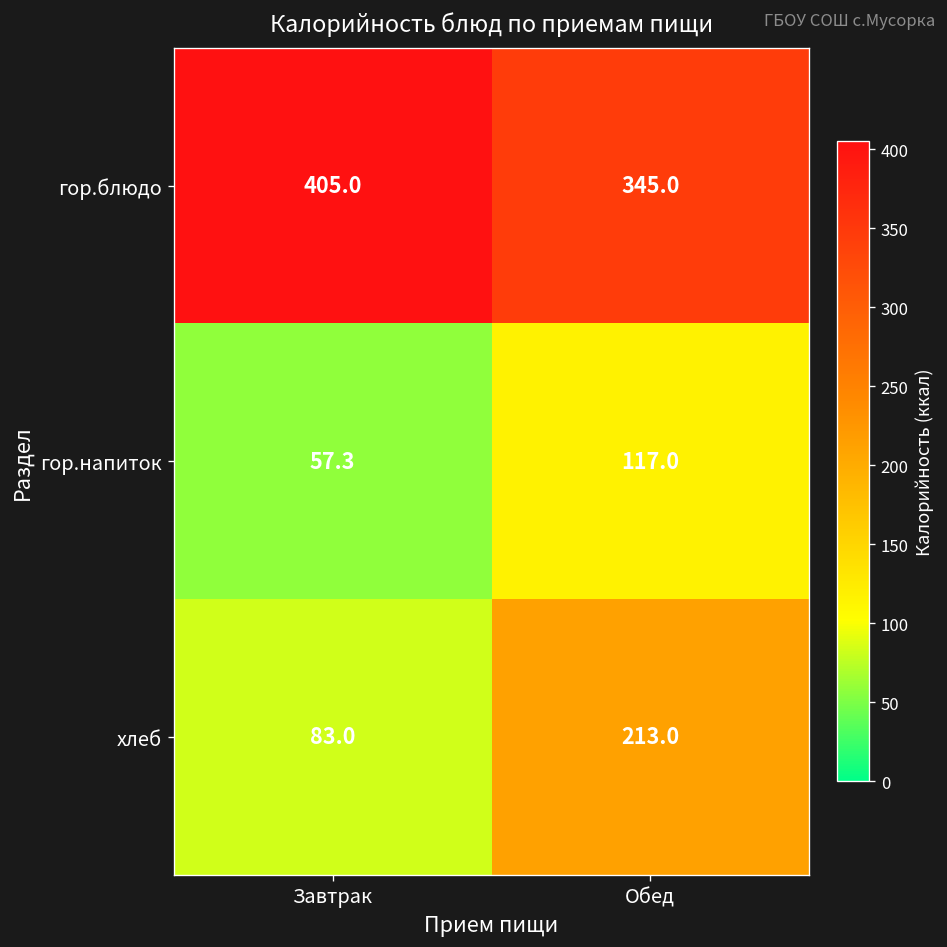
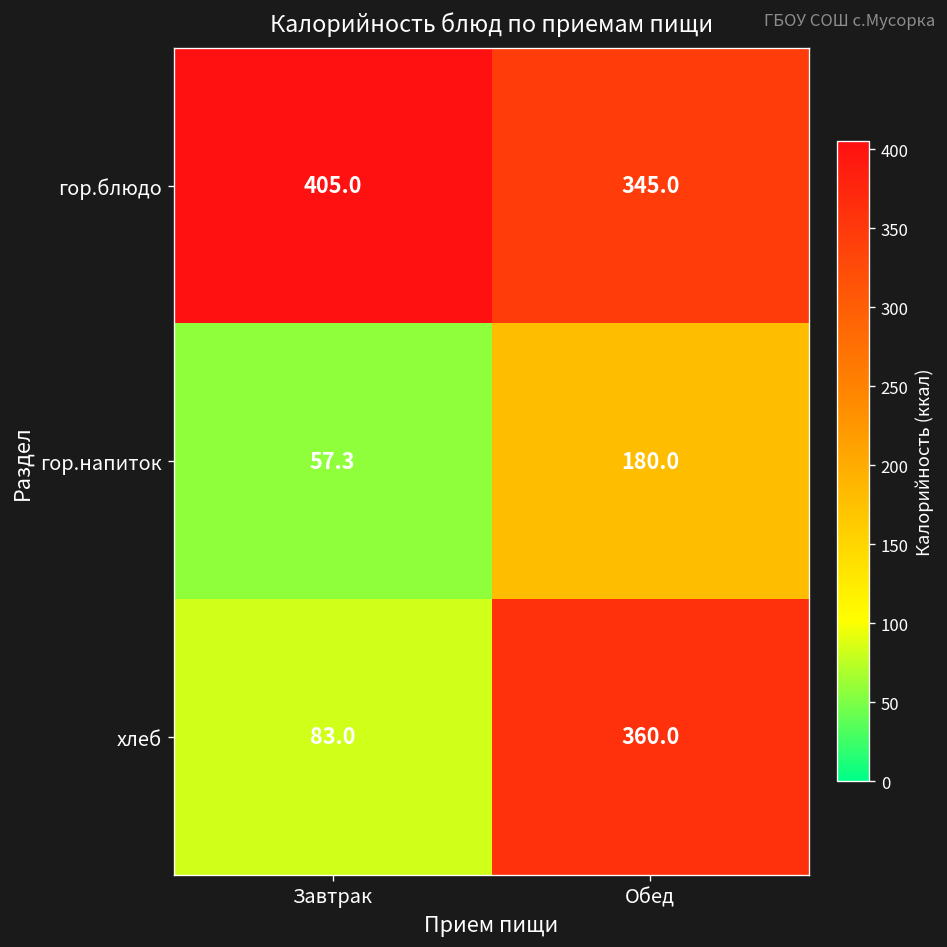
гор.напиток, Обед: 117.0 -> 180.0
хлеб, Обед: 213.0 -> 360.0
